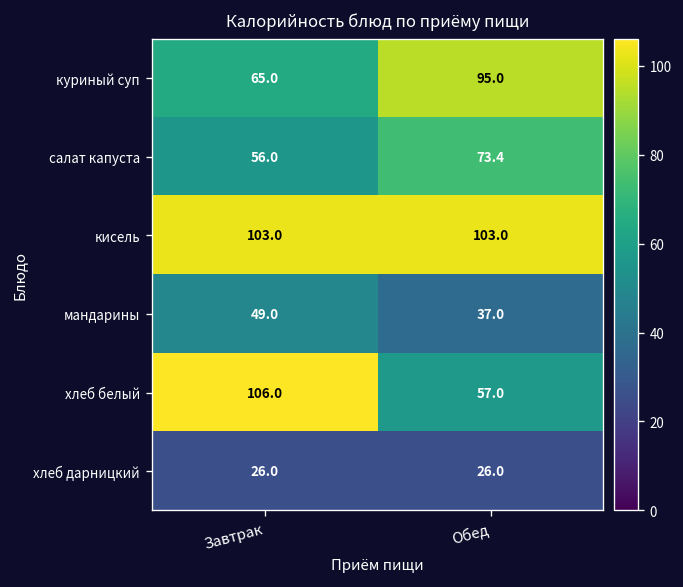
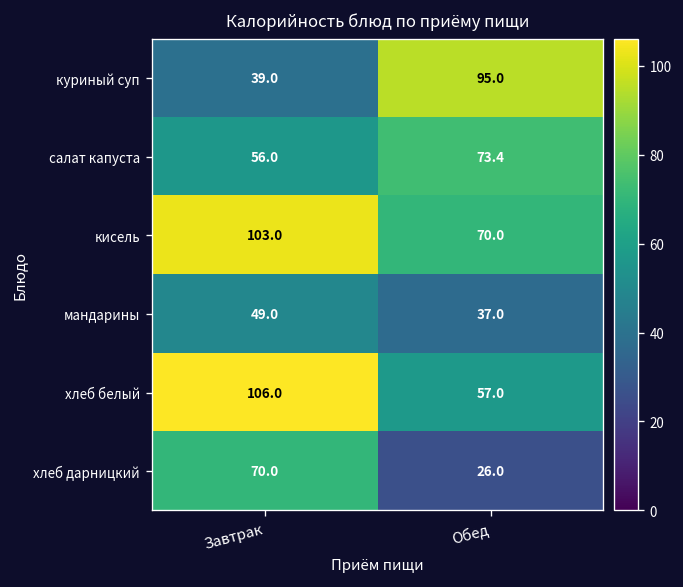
куриный суп, Завтрак: 65.0 -> 39.0
кисель, Обед: 103.0 -> 70.0
хлеб дарницкий, Завтрак: 26.0 -> 70.0
